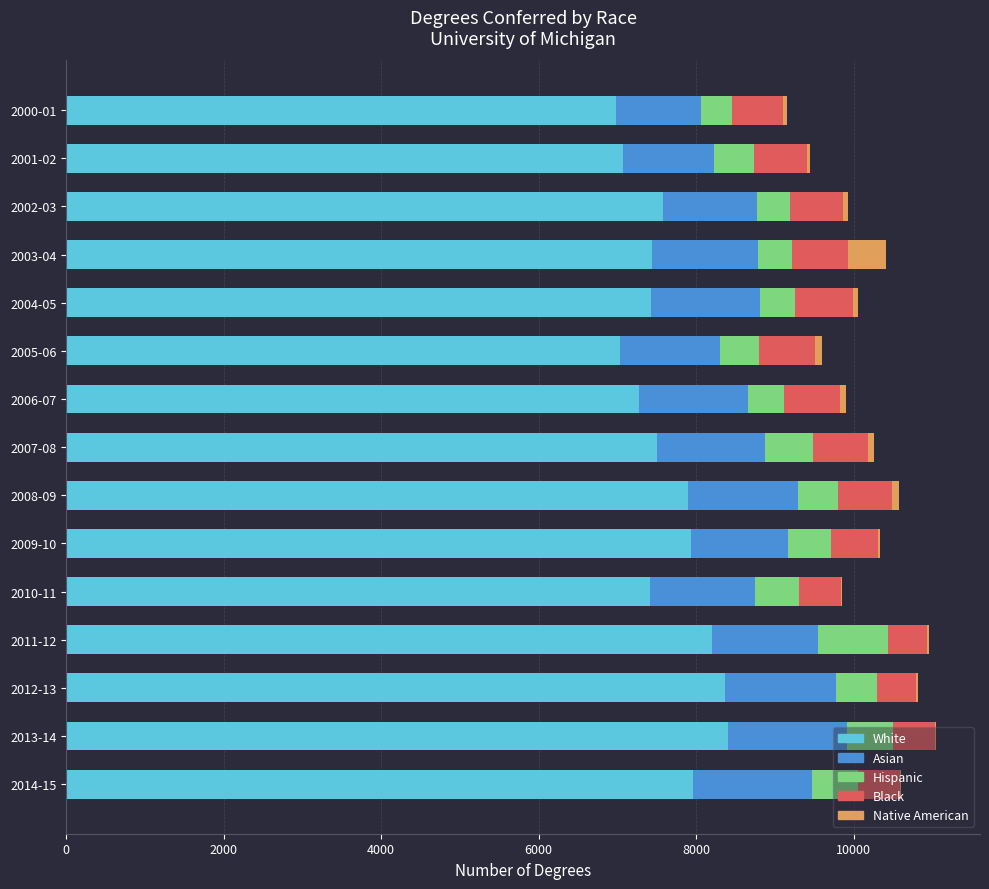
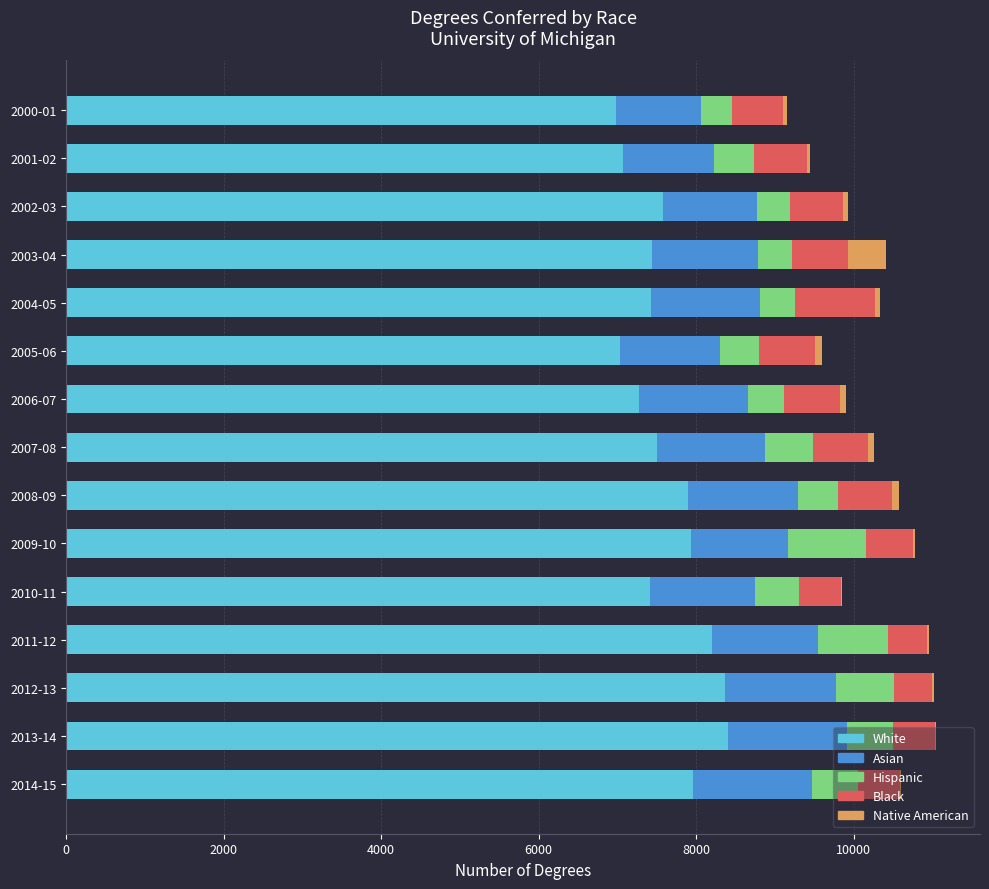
Black, 2004-05: 700 -> 1000
Hispanic, 2009-10: 500 -> 1000
Hispanic, 2012-13: 500 -> 700
